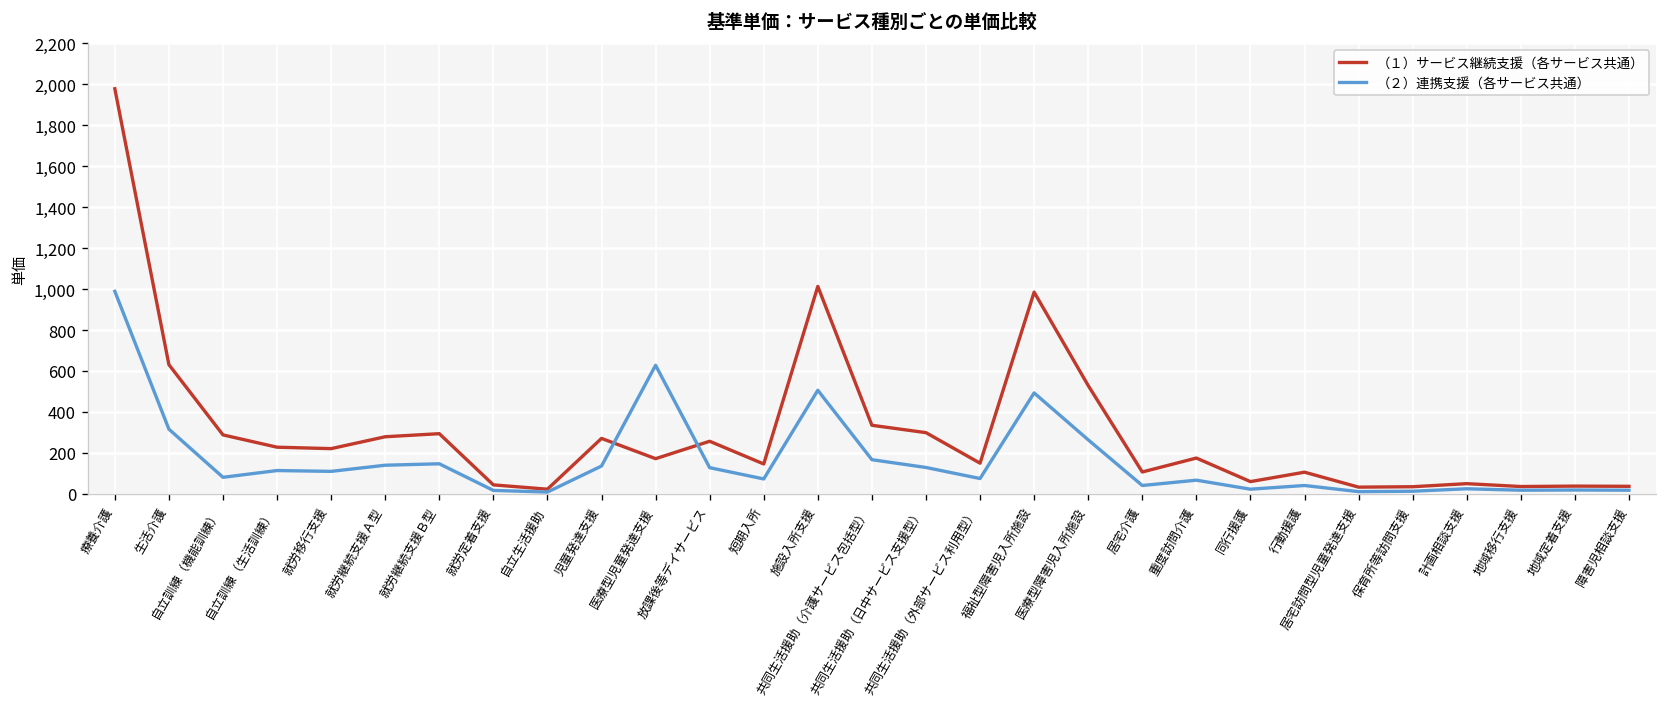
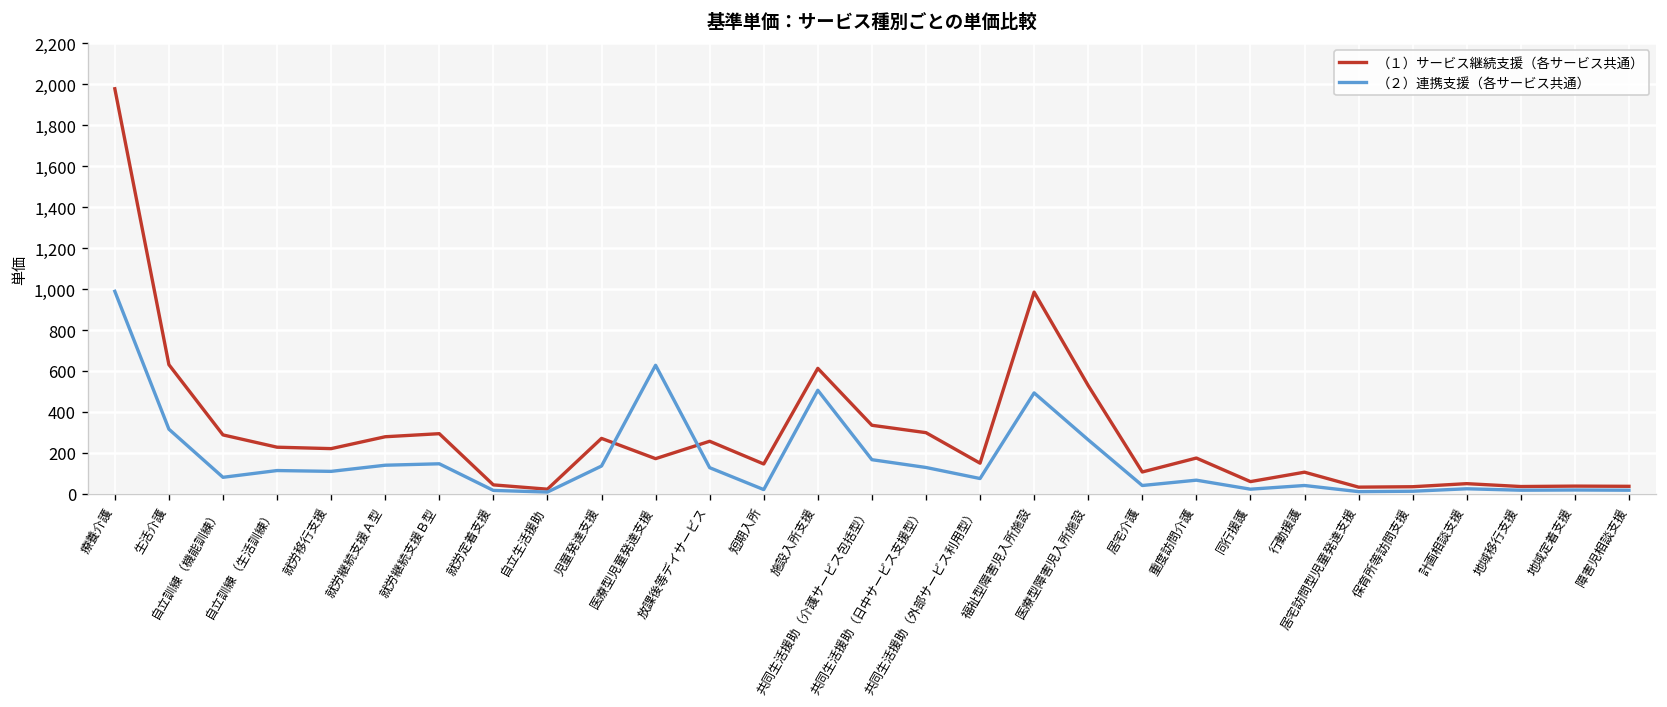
（２）連携支援（各サービス共通）, 短期入所: 70 -> 20
（１）サービス継続支援（各サービス共通）, 施設入所支援: 1,010 -> 610
